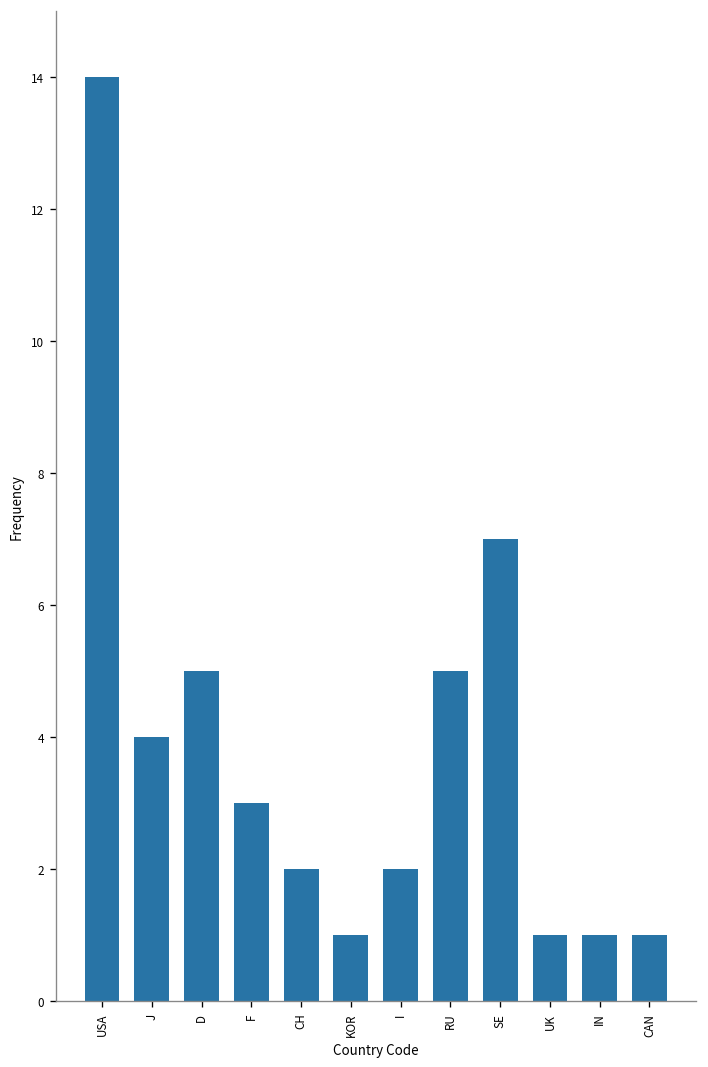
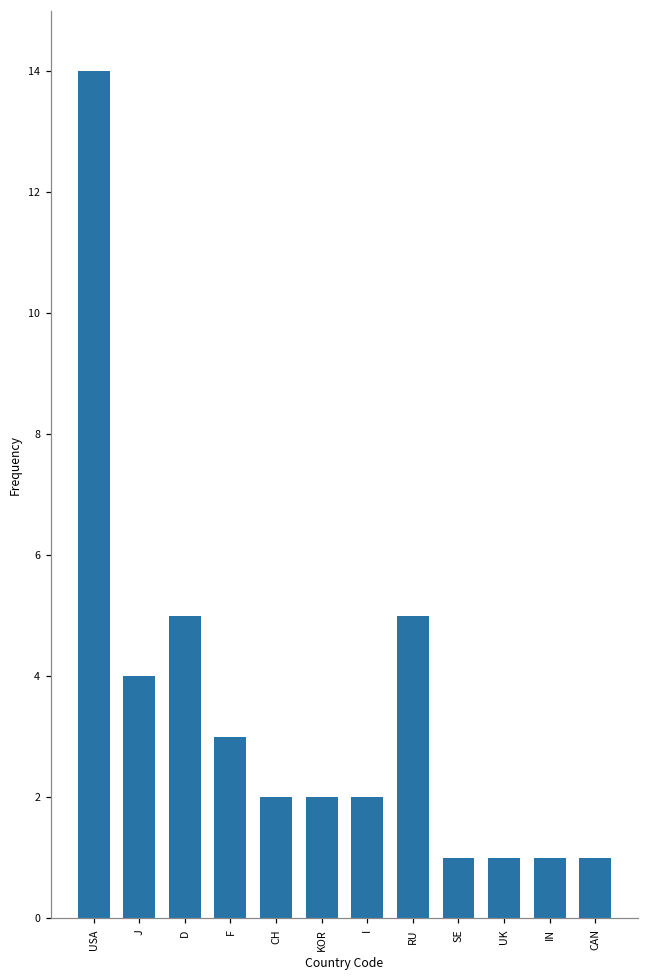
KOR: 1 -> 2
SE: 7 -> 1
